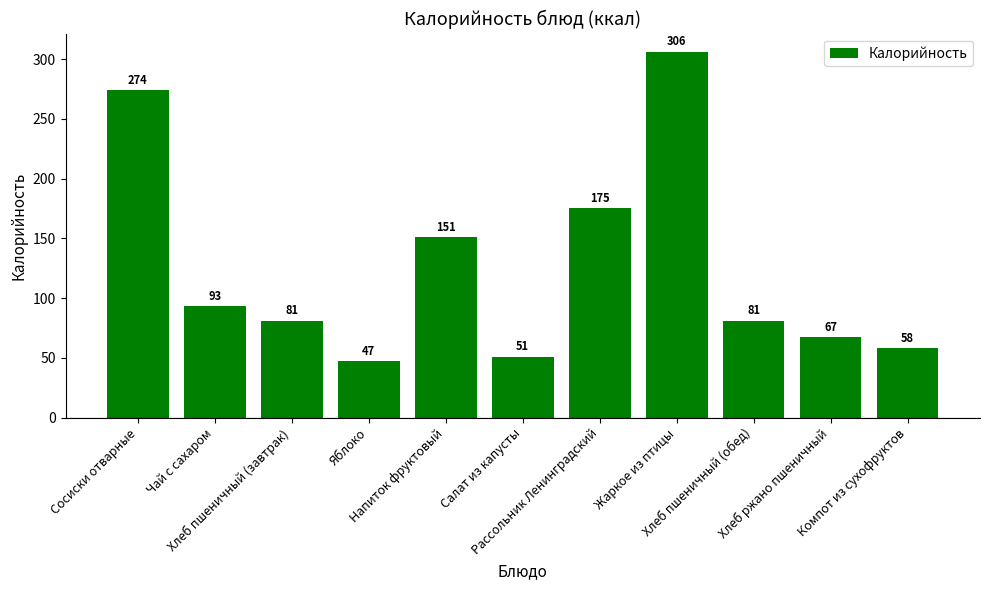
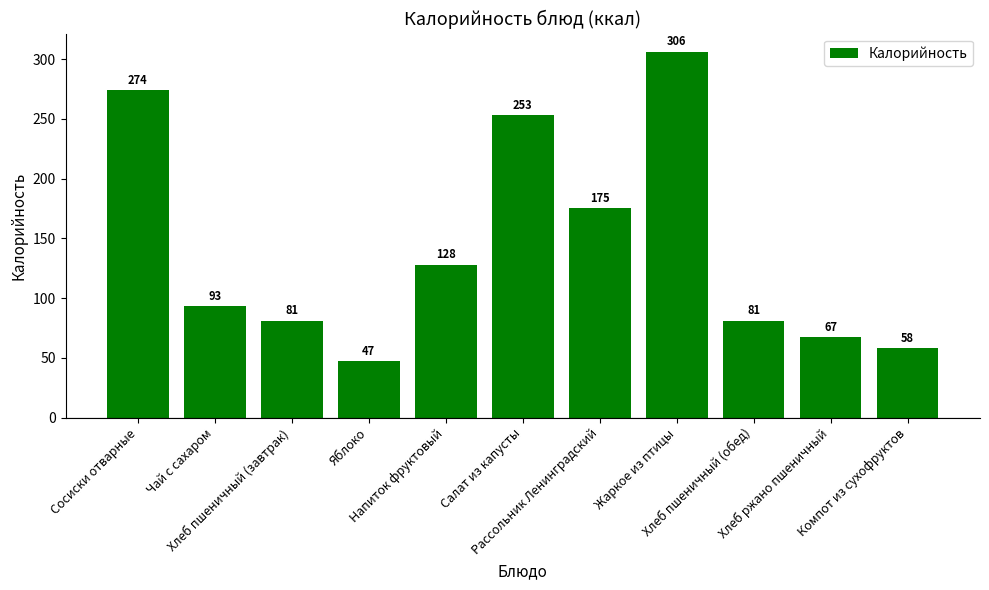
Напиток фруктовый: 151 -> 128
Салат из капусты: 51 -> 253
